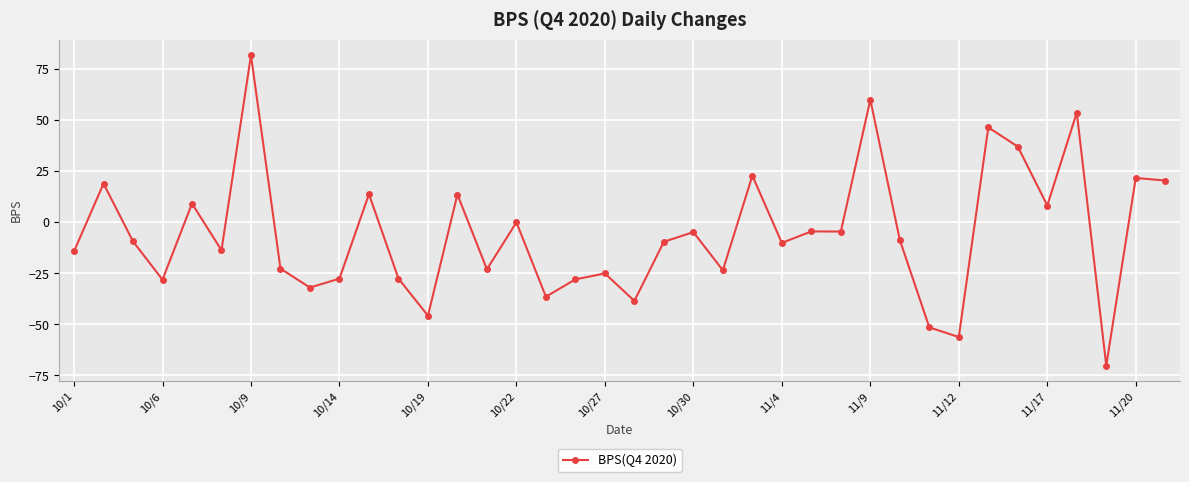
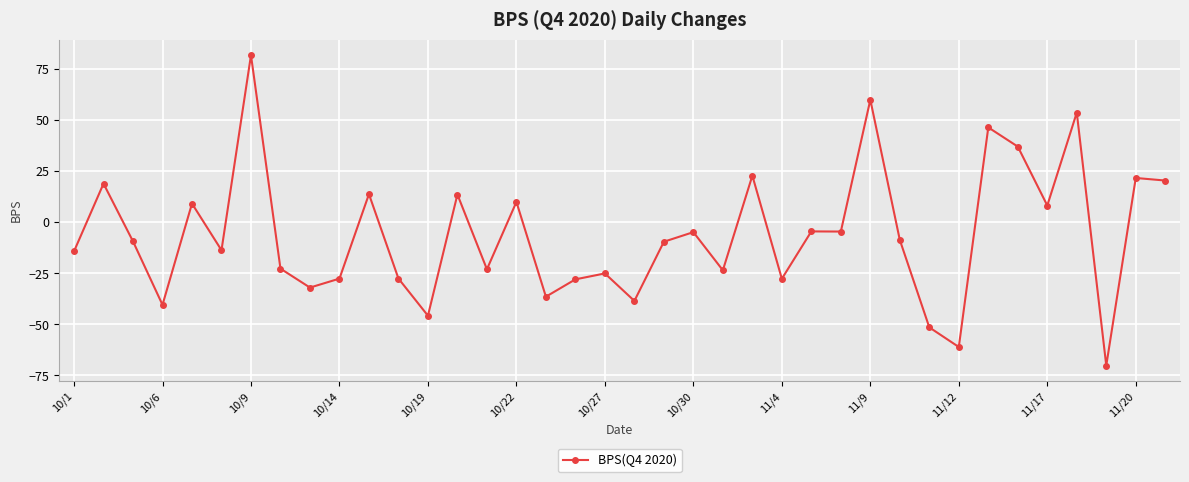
10/6: -28 -> -40
10/22: 0 -> 10
11/4: -10 -> -28
11/12: -56 -> -61
